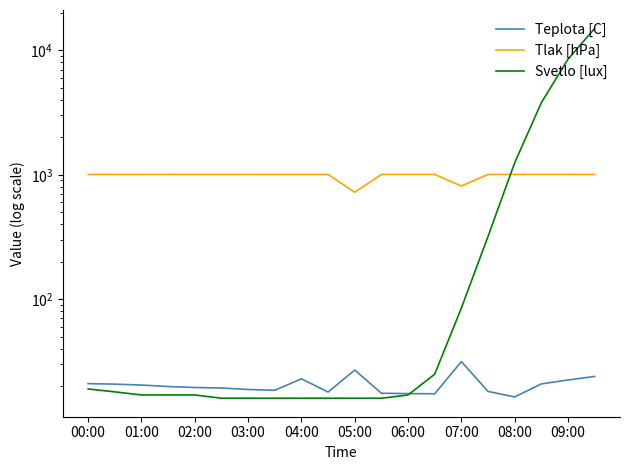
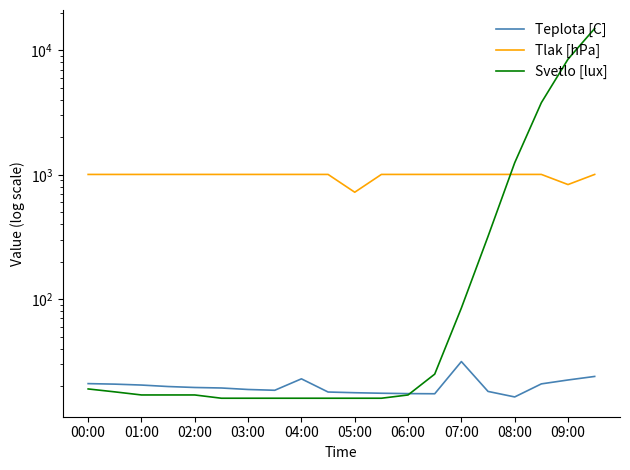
Teplota [C], 05:00: 27 -> 18
Tlak [hPa], 07:00: 800 -> 1000
Tlak [hPa], 09:00: 1000 -> 800
